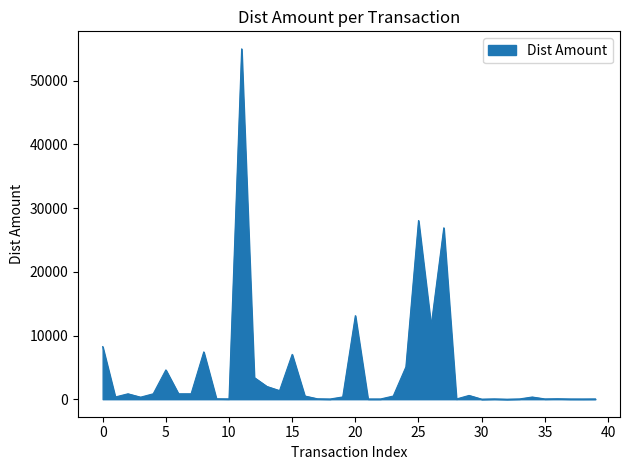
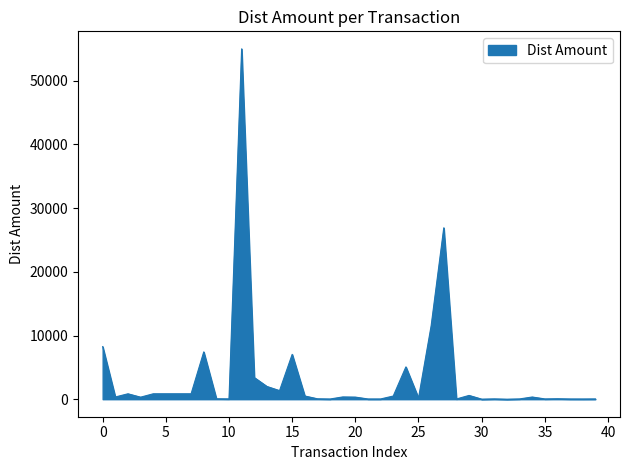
5: 5000 -> 1000
20: 13000 -> 0
25: 28000 -> 0
